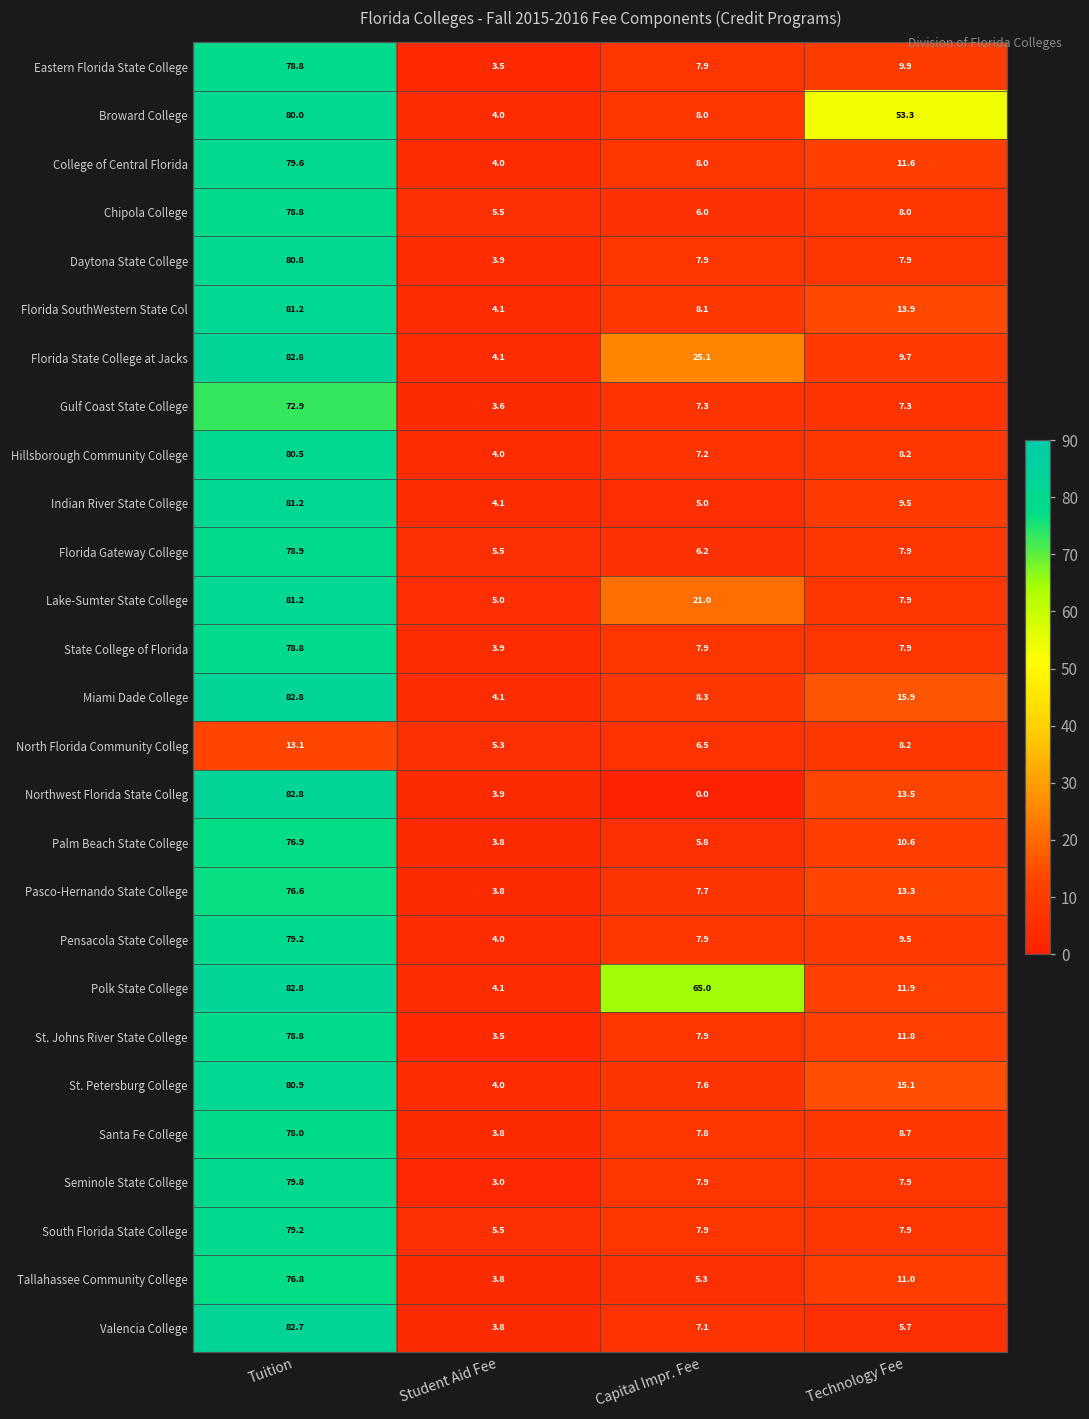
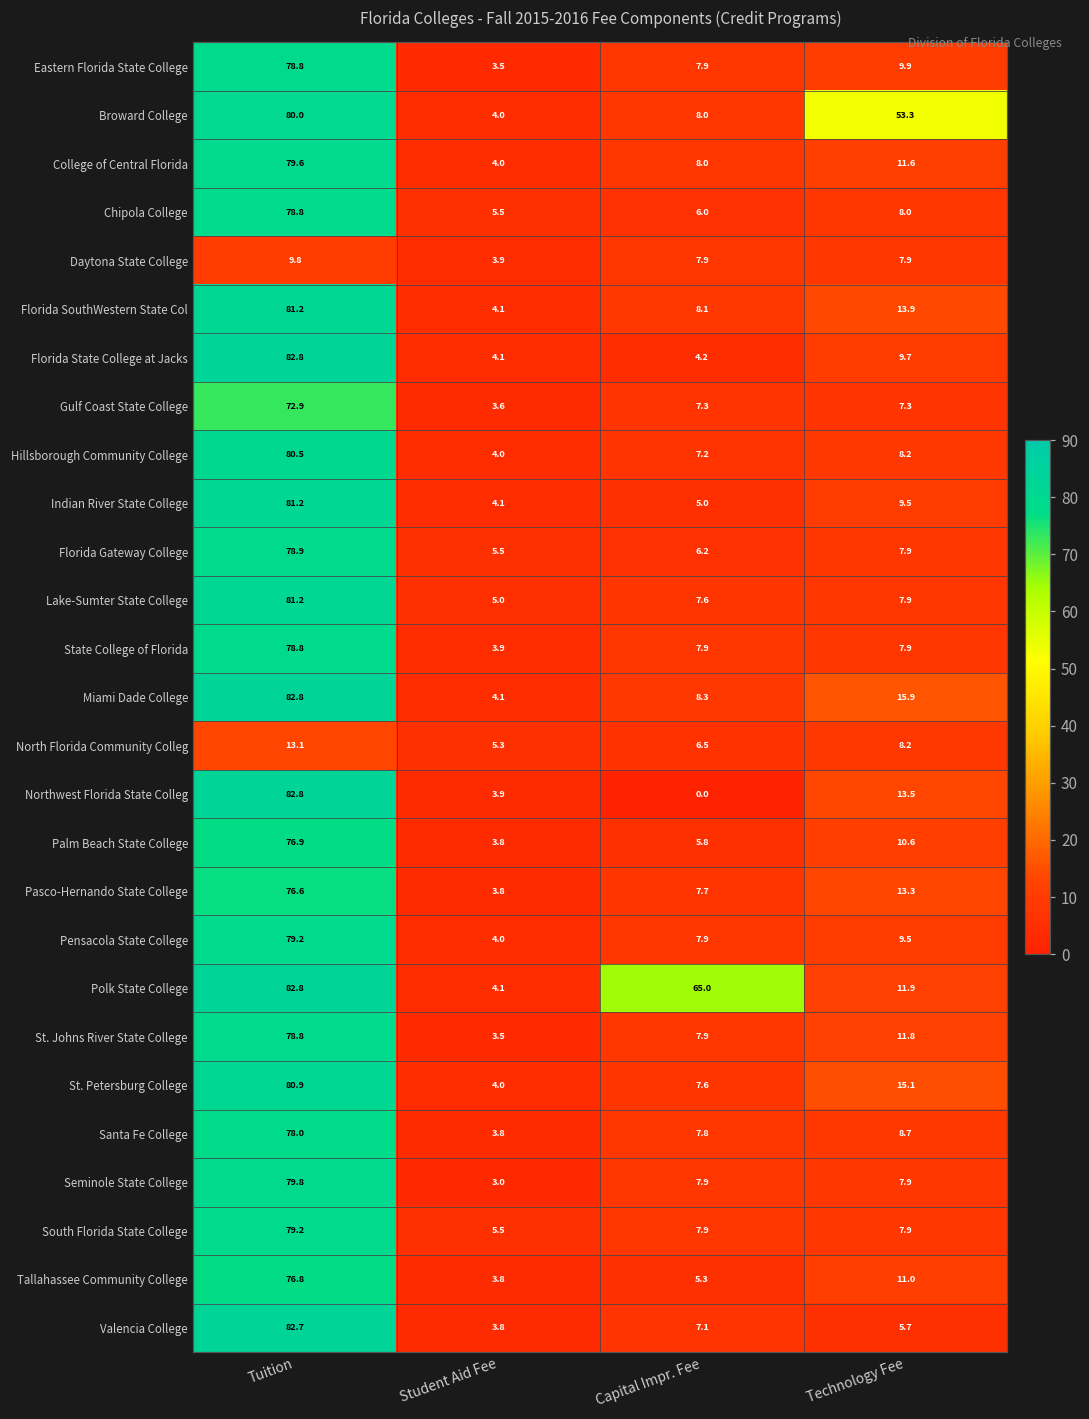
Daytona State College, Tuition: 80.8 -> 9.8
Florida State College at Jacks, Capital Impr. Fee: 25.1 -> 4.2
Lake-Sumter State College, Capital Impr. Fee: 21.0 -> 7.6
